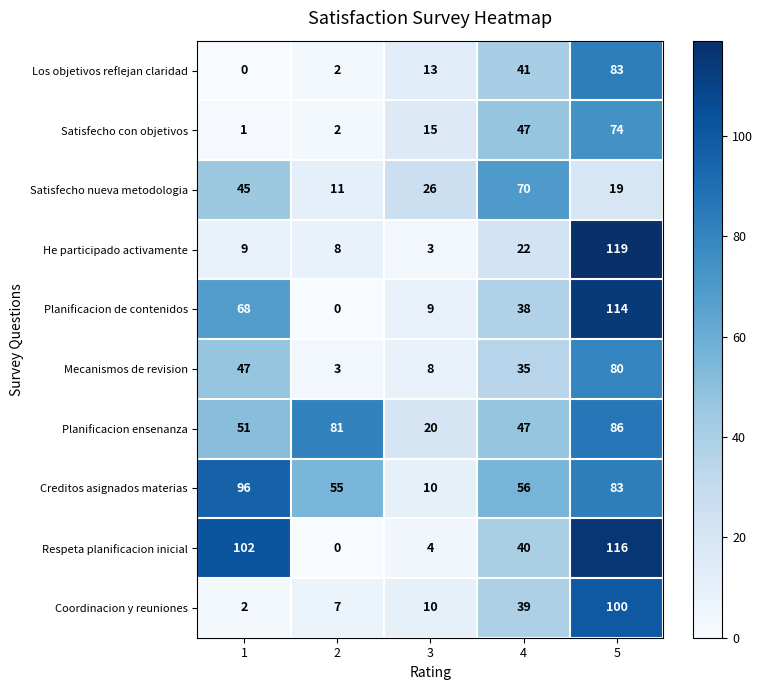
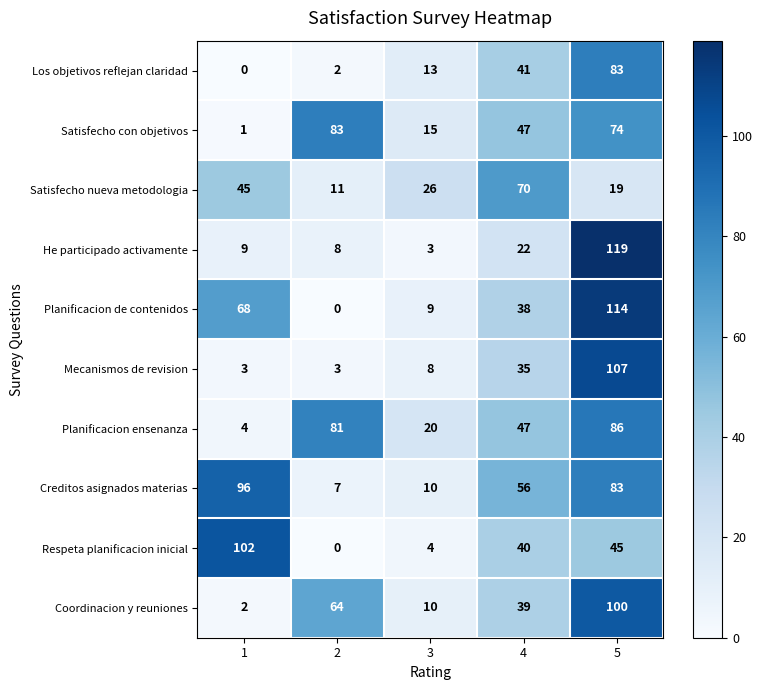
Satisfecho con objetivos, 2: 2 -> 83
Mecanismos de revision, 1: 47 -> 3
Mecanismos de revision, 5: 80 -> 107
Planificacion ensenanza, 1: 51 -> 4
Creditos asignados materias, 2: 55 -> 7
Respeta planificacion inicial, 5: 116 -> 45
Coordinacion y reuniones, 2: 7 -> 64
